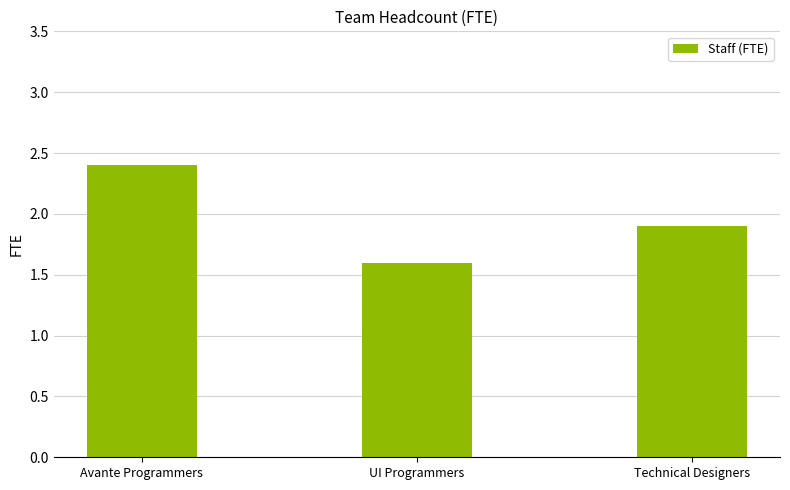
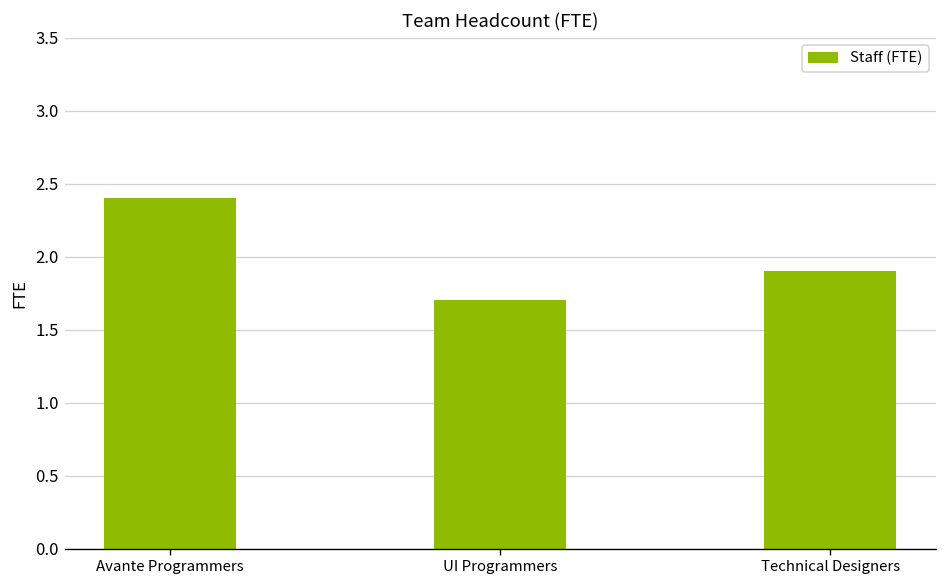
UI Programmers: 1.6 -> 1.7
